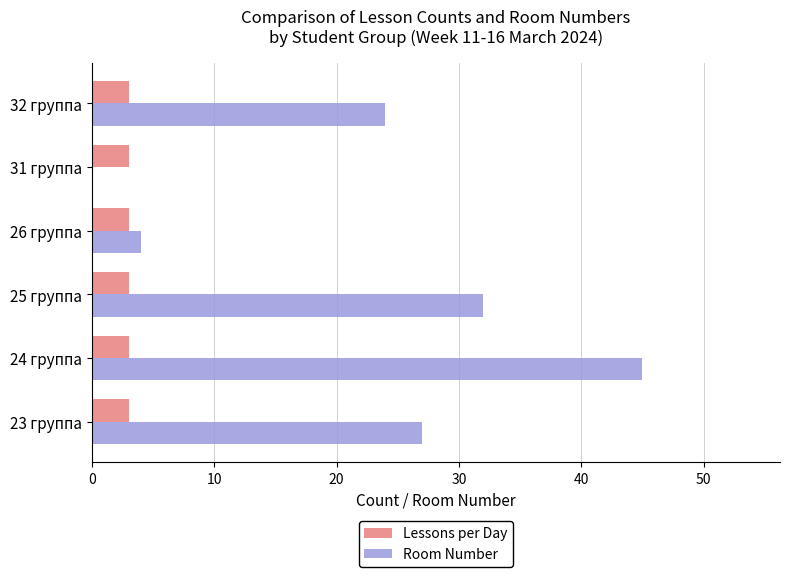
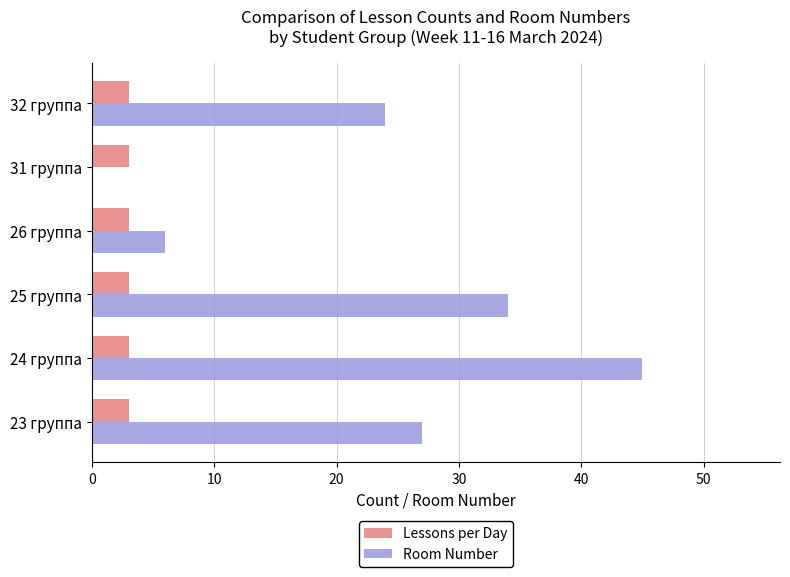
Room Number, 26 группа: 4 -> 6
Room Number, 25 группа: 32 -> 34
